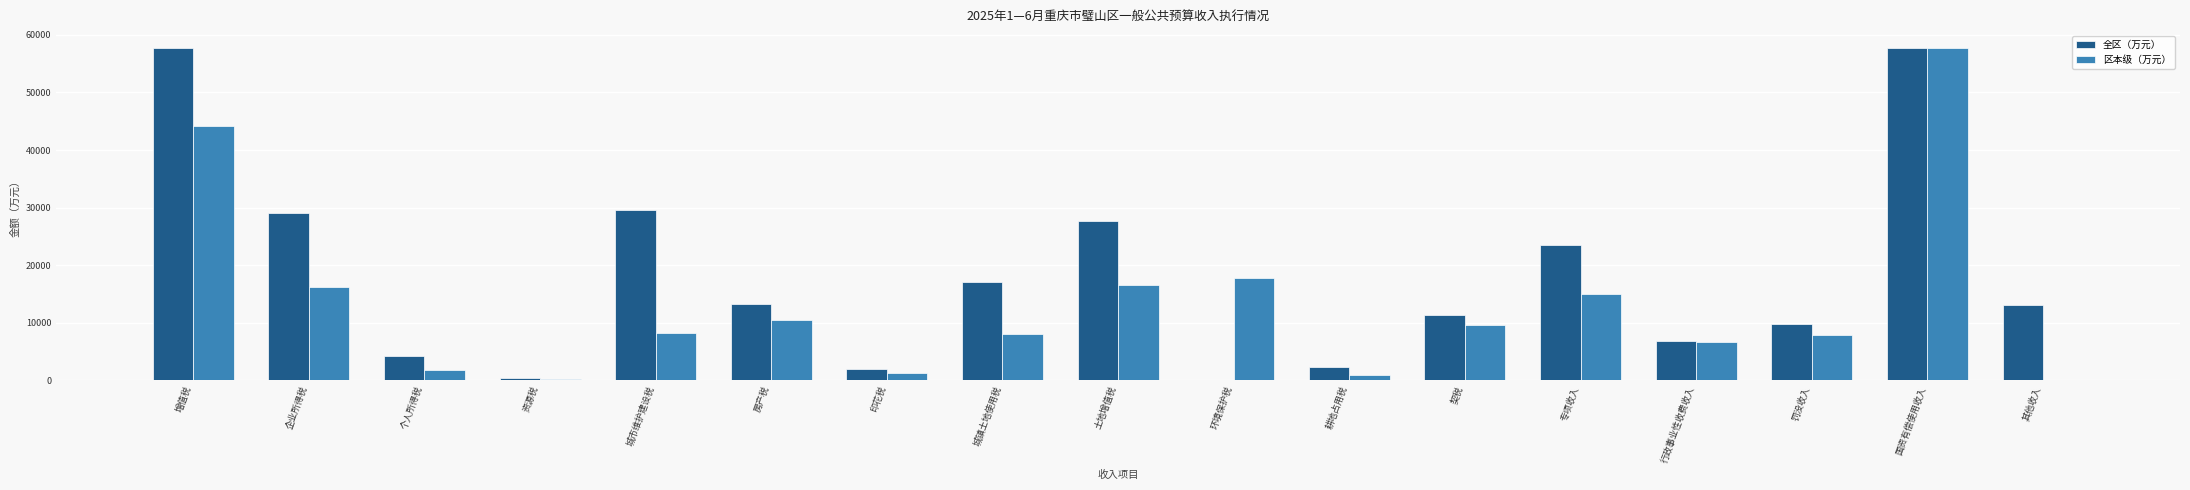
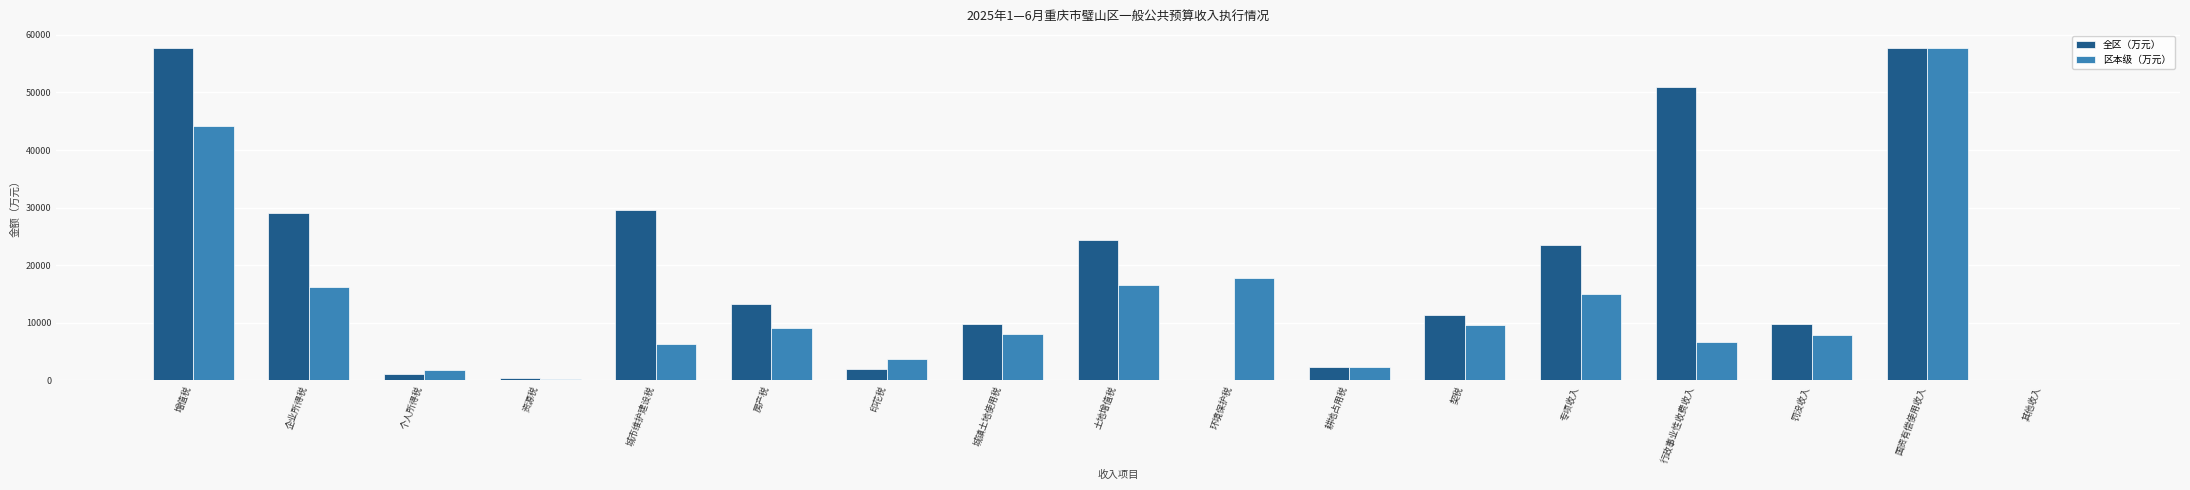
全区（万元）, 个人所得税: 4000 -> 1000
区本级（万元）, 城市维护建设税: 8000 -> 6000
区本级（万元）, 房产税: 10000 -> 9000
区本级（万元）, 印花税: 1000 -> 4000
全区（万元）, 城镇土地使用税: 17000 -> 10000
全区（万元）, 土地增值税: 28000 -> 24000
区本级（万元）, 耕地占用税: 1000 -> 2000
全区（万元）, 行政事业性收费收入: 7000 -> 51000
全区（万元）, 其他收入: 13000 -> 0
